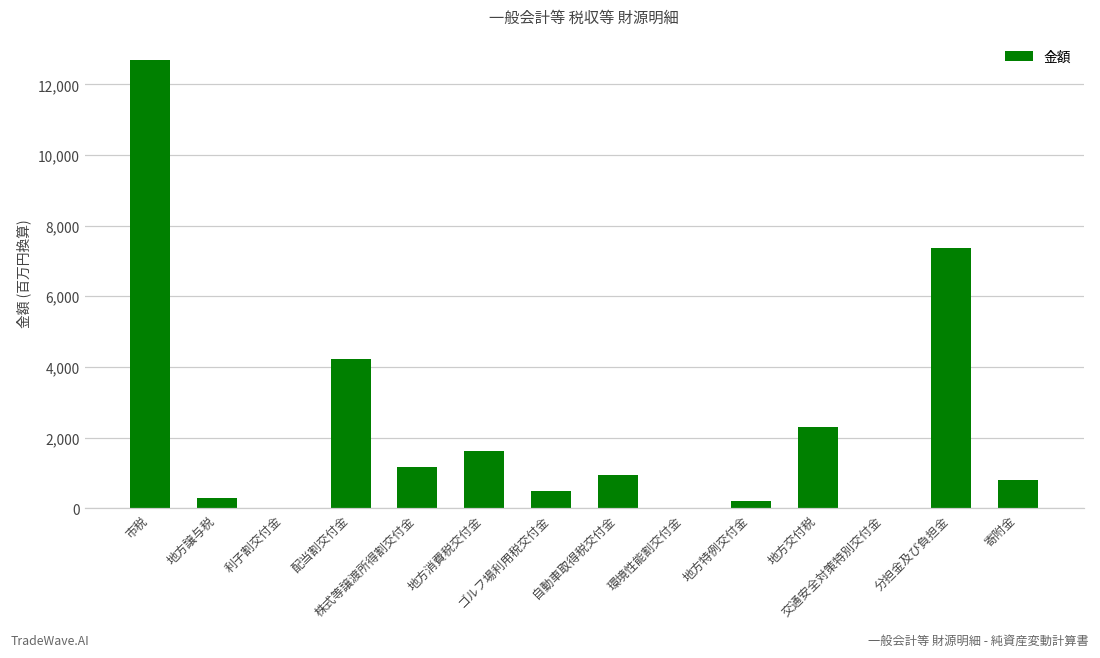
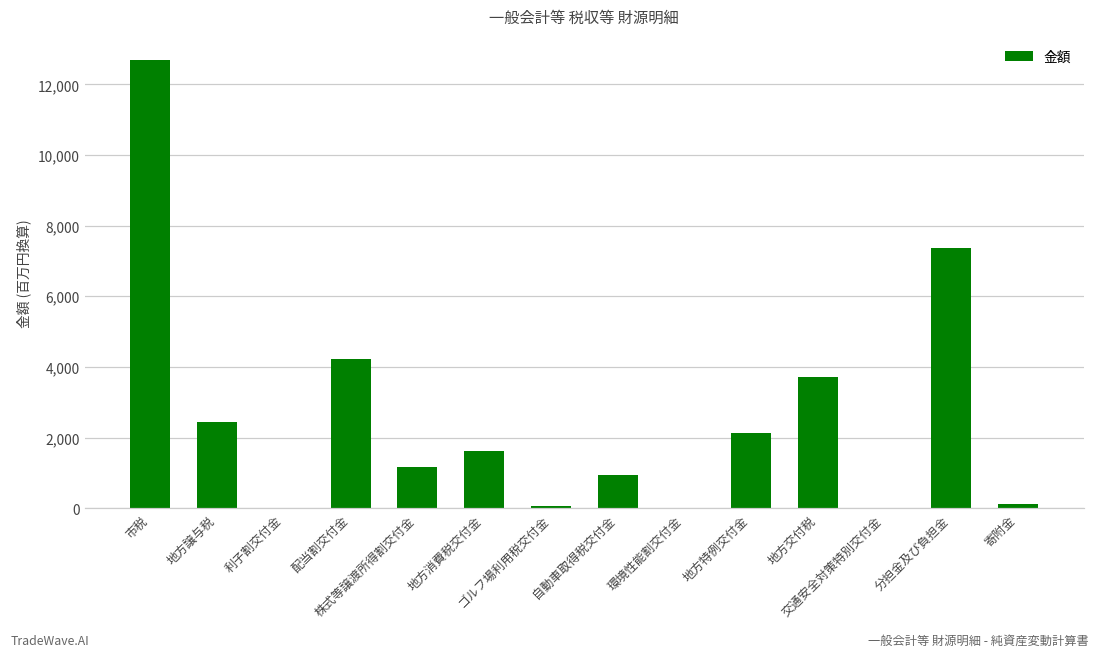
地方譲与税: 300 -> 2,400
ゴルフ場利用税交付金: 500 -> 100
地方特例交付金: 200 -> 2,100
地方交付税: 2,300 -> 3,700
寄附金: 800 -> 100
